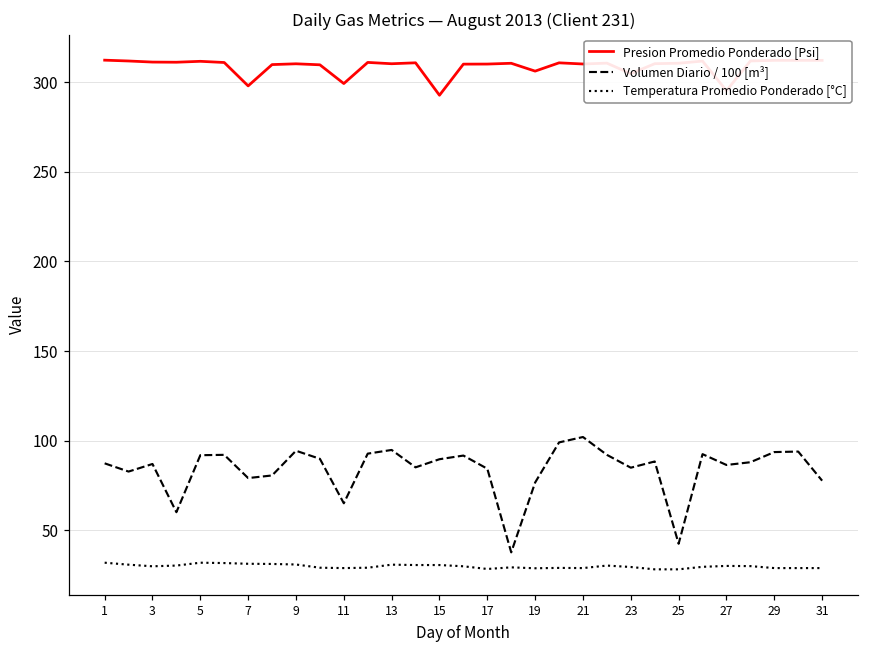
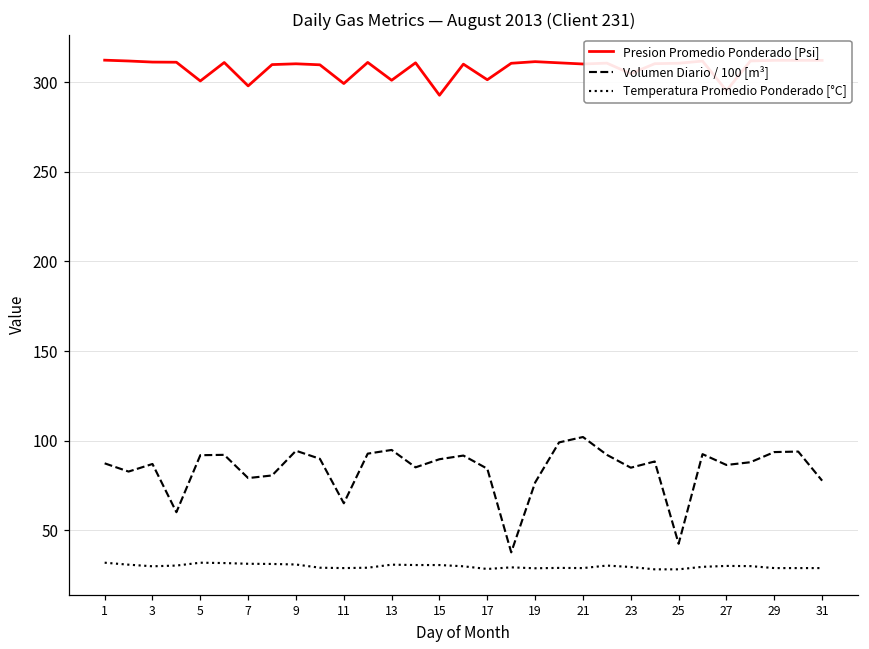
Presion Promedio Ponderado [Psi], 5: 312 -> 301
Presion Promedio Ponderado [Psi], 13: 310 -> 301
Presion Promedio Ponderado [Psi], 17: 310 -> 301
Presion Promedio Ponderado [Psi], 19: 306 -> 311
